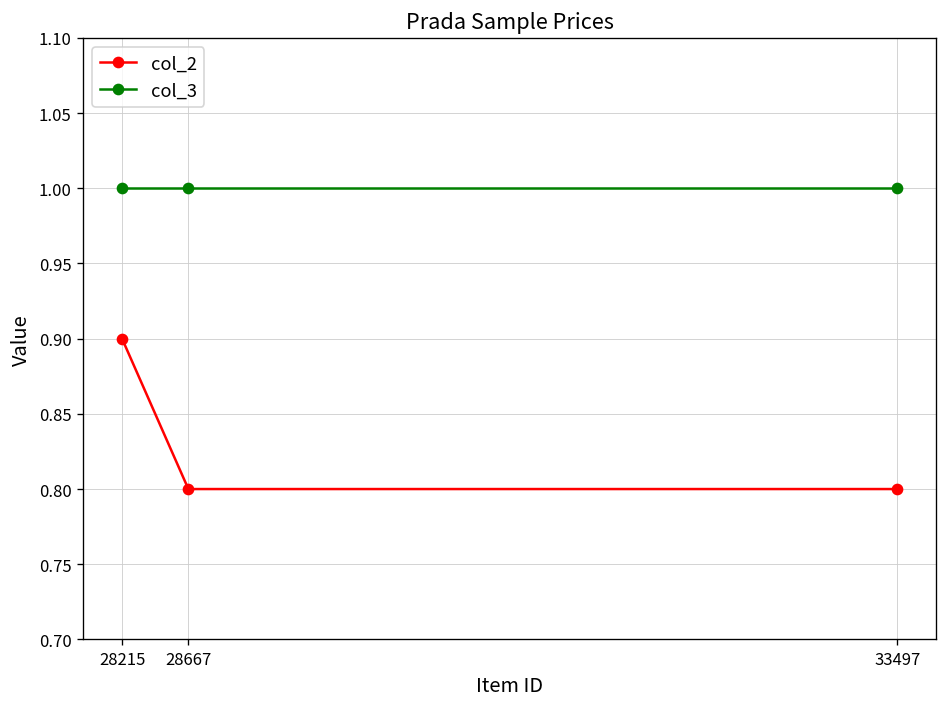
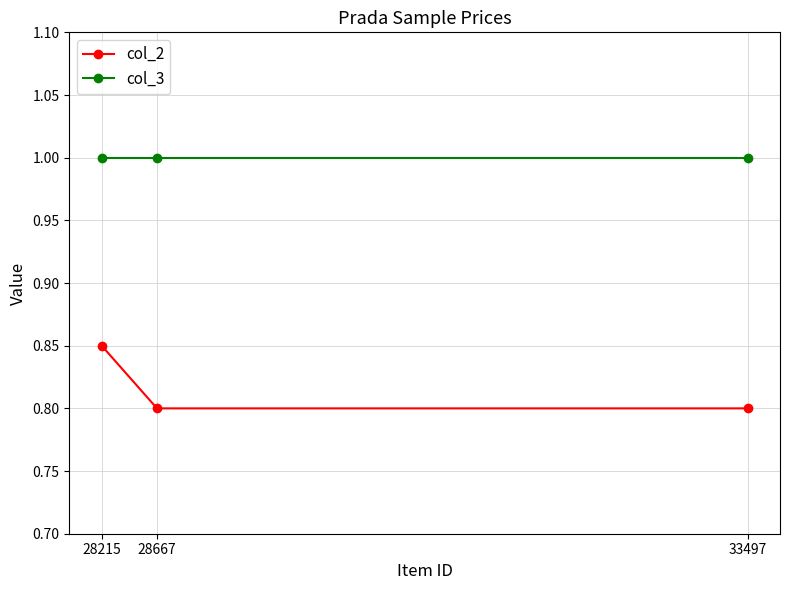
col_2, 28215: 0.90 -> 0.85
